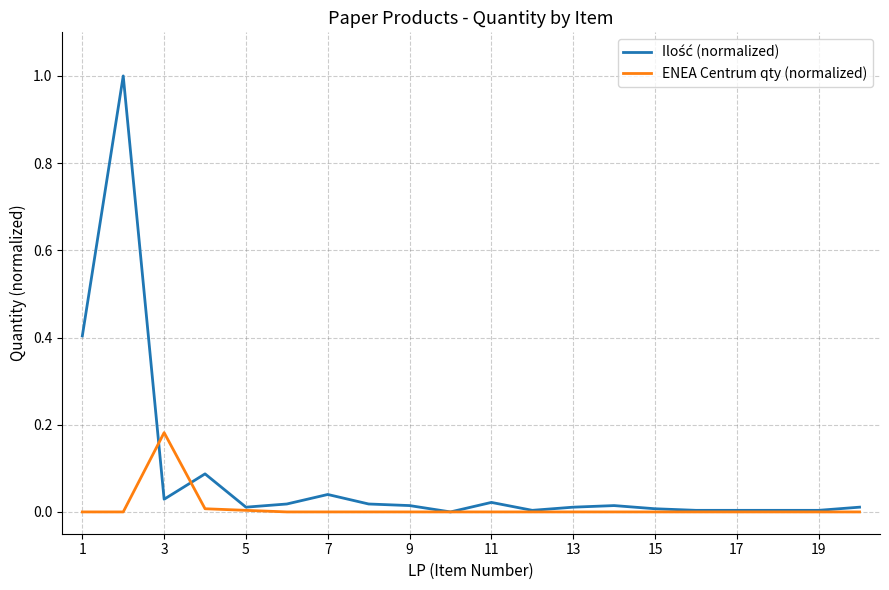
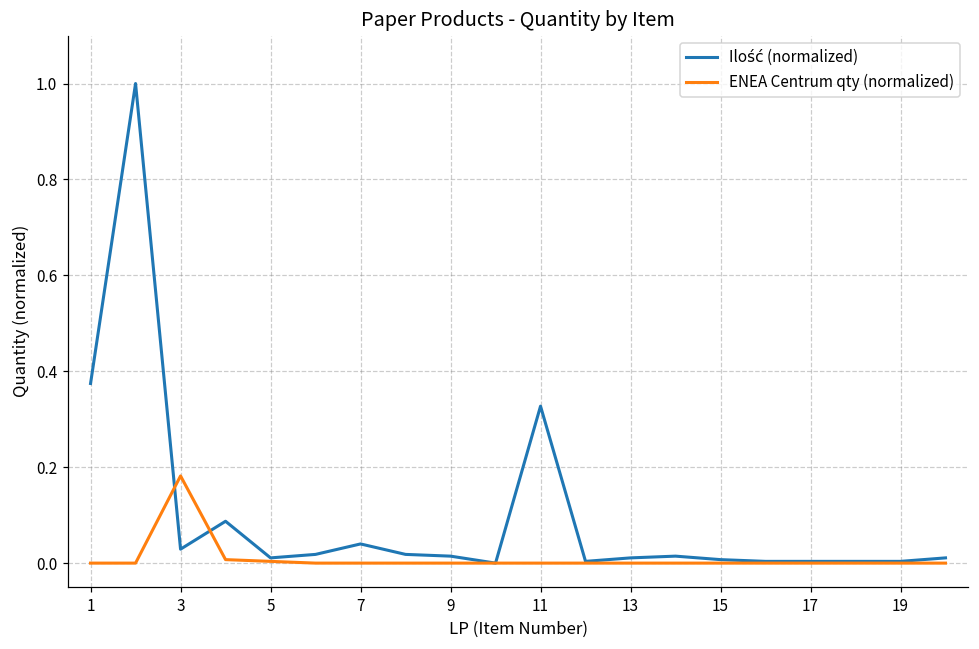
Ilość (normalized), 1: 0.40 -> 0.37
Ilość (normalized), 11: 0.02 -> 0.33
